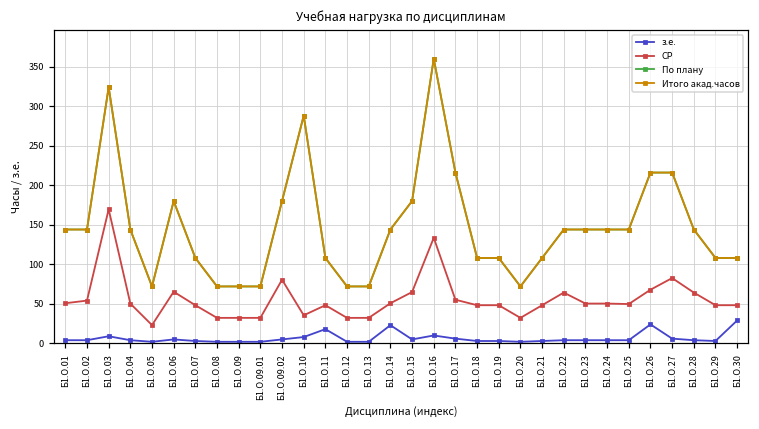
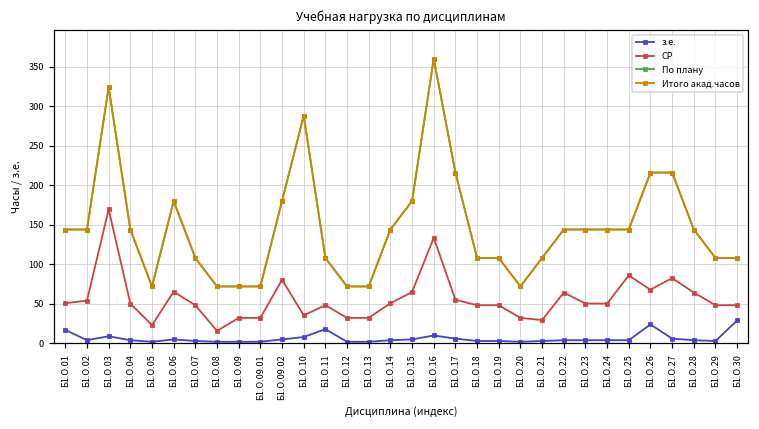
з.е., Б1.О.01: 0 -> 20
СР, Б1.О.08: 30 -> 20
з.е., Б1.О.14: 20 -> 0
СР, Б1.О.21: 50 -> 30
СР, Б1.О.25: 50 -> 90
